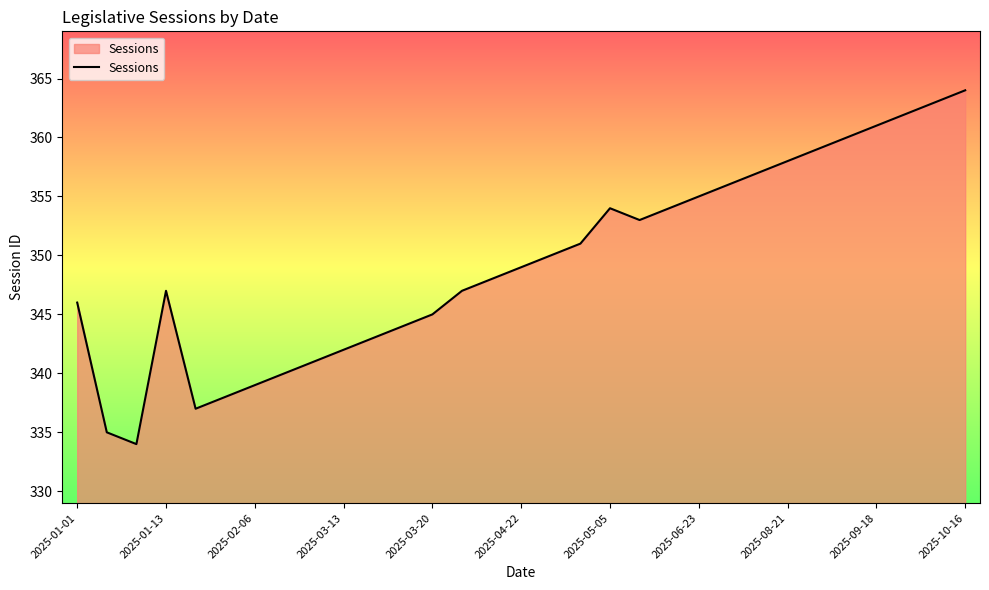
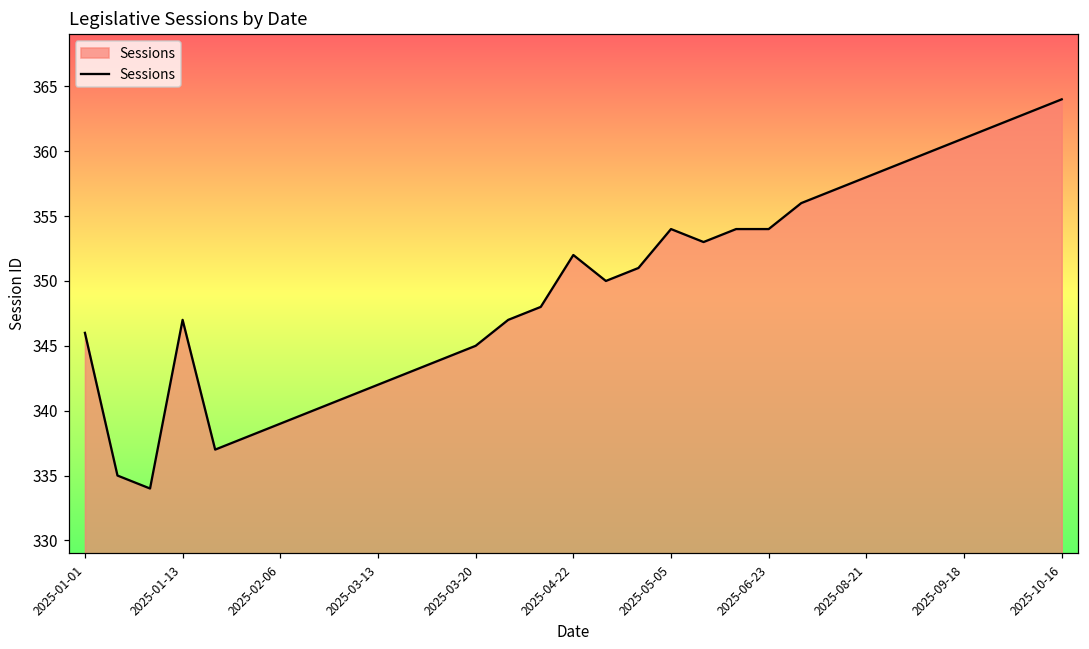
2025-04-22: 349 -> 352
2025-06-23: 355 -> 354
